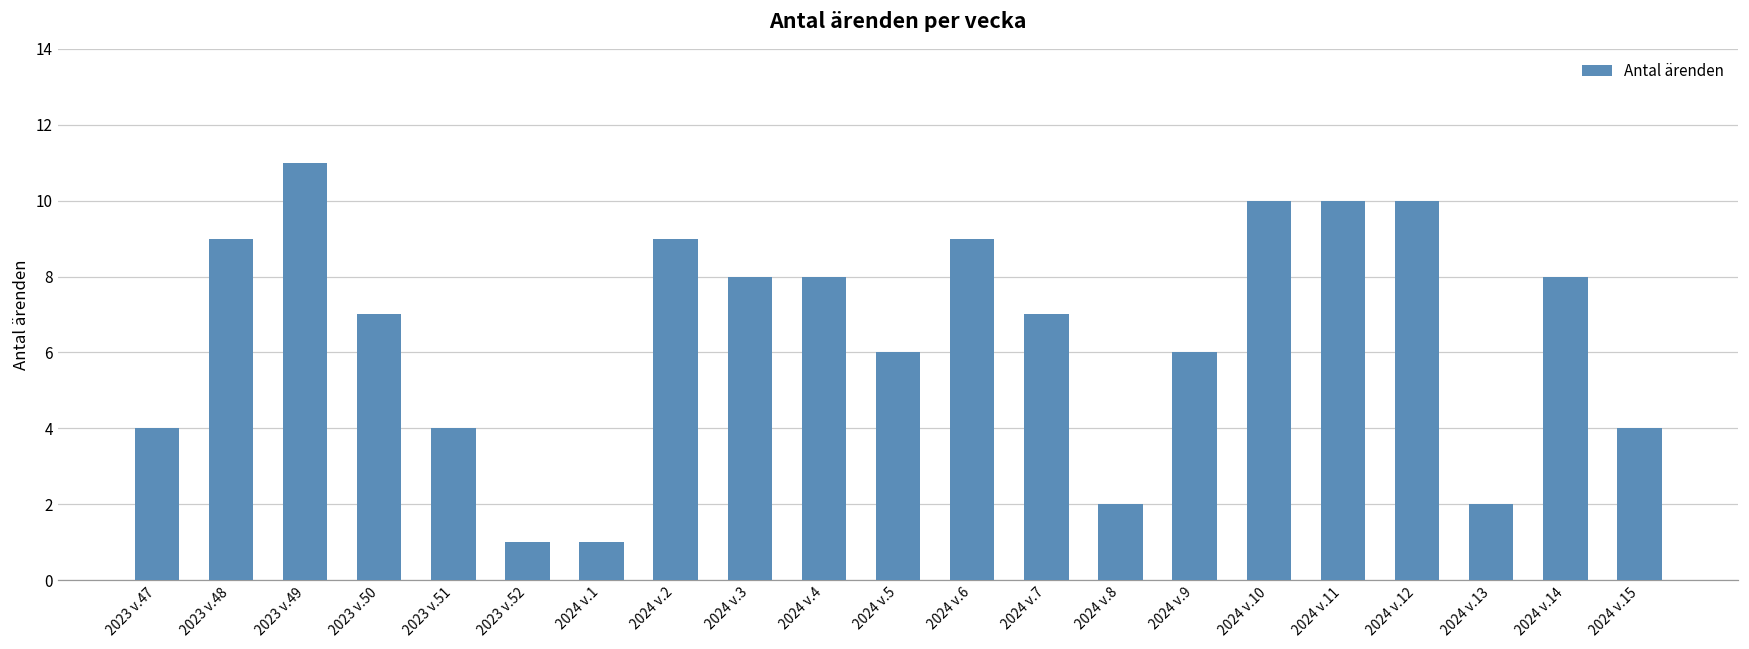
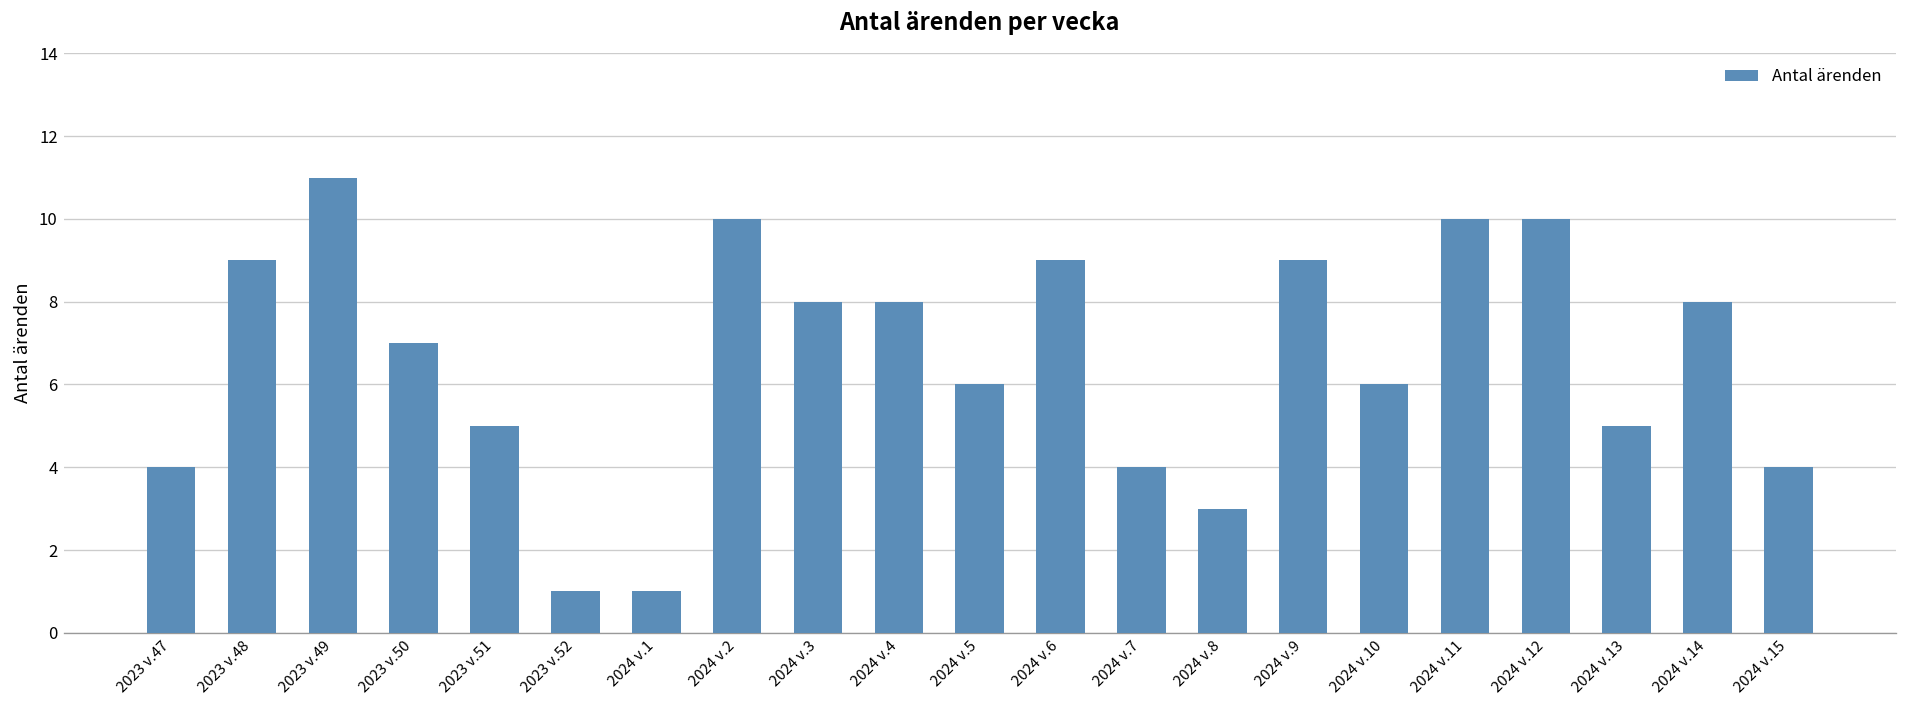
2023 v.51: 4 -> 5
2024 v.2: 9 -> 10
2024 v.7: 7 -> 4
2024 v.8: 2 -> 3
2024 v.9: 6 -> 9
2024 v.10: 10 -> 6
2024 v.13: 2 -> 5
